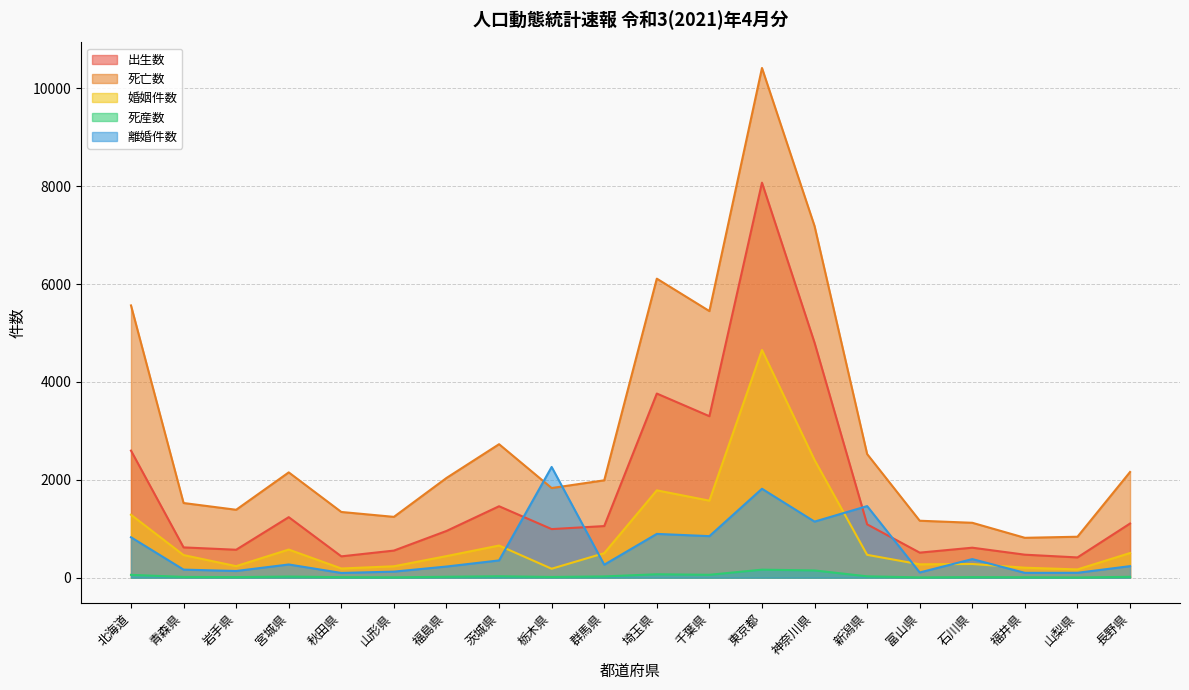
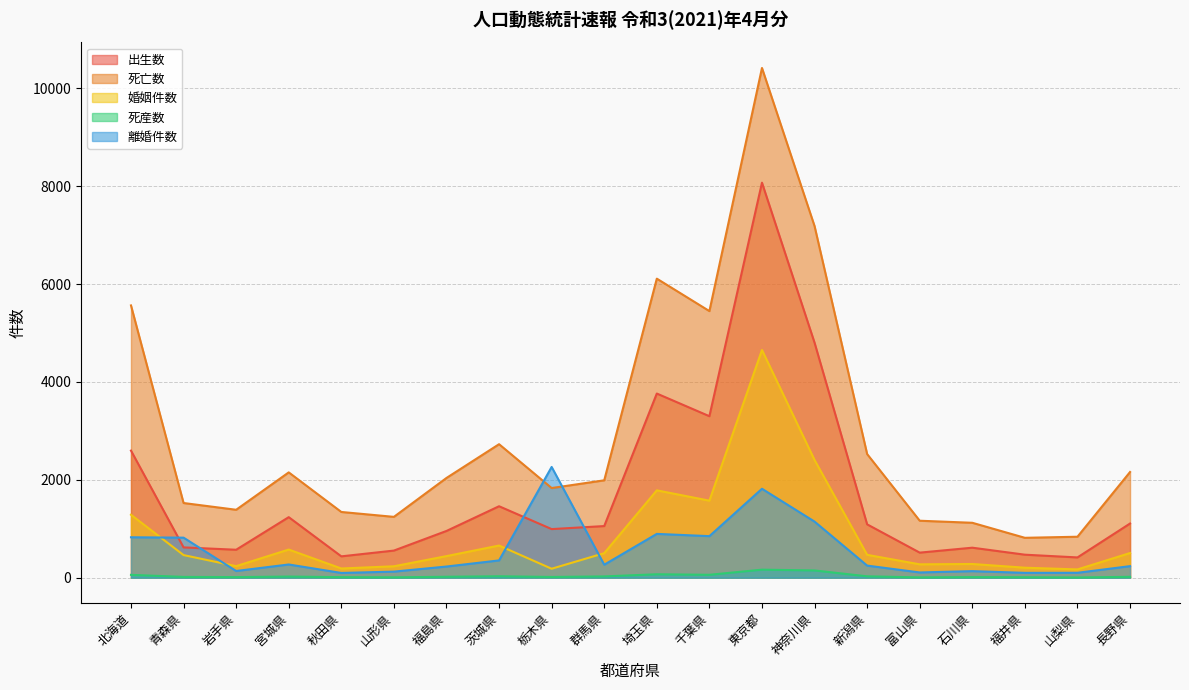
離婚件数, 青森県: 200 -> 800
離婚件数, 新潟県: 1500 -> 200
離婚件数, 石川県: 400 -> 100
